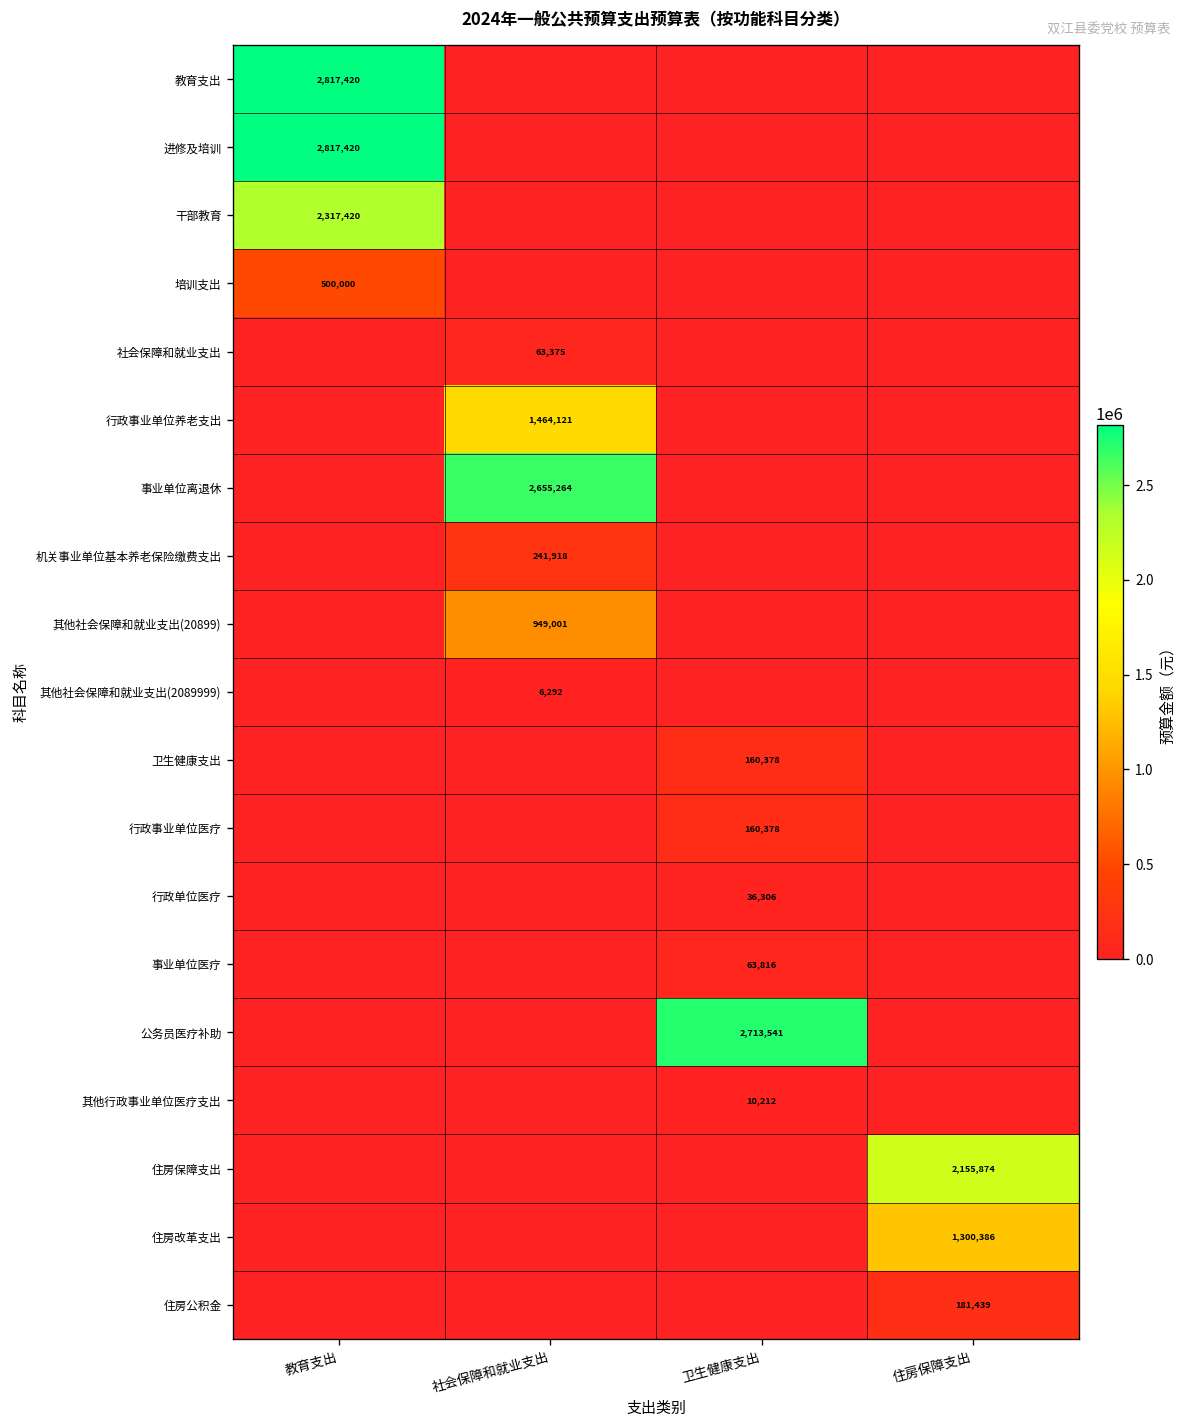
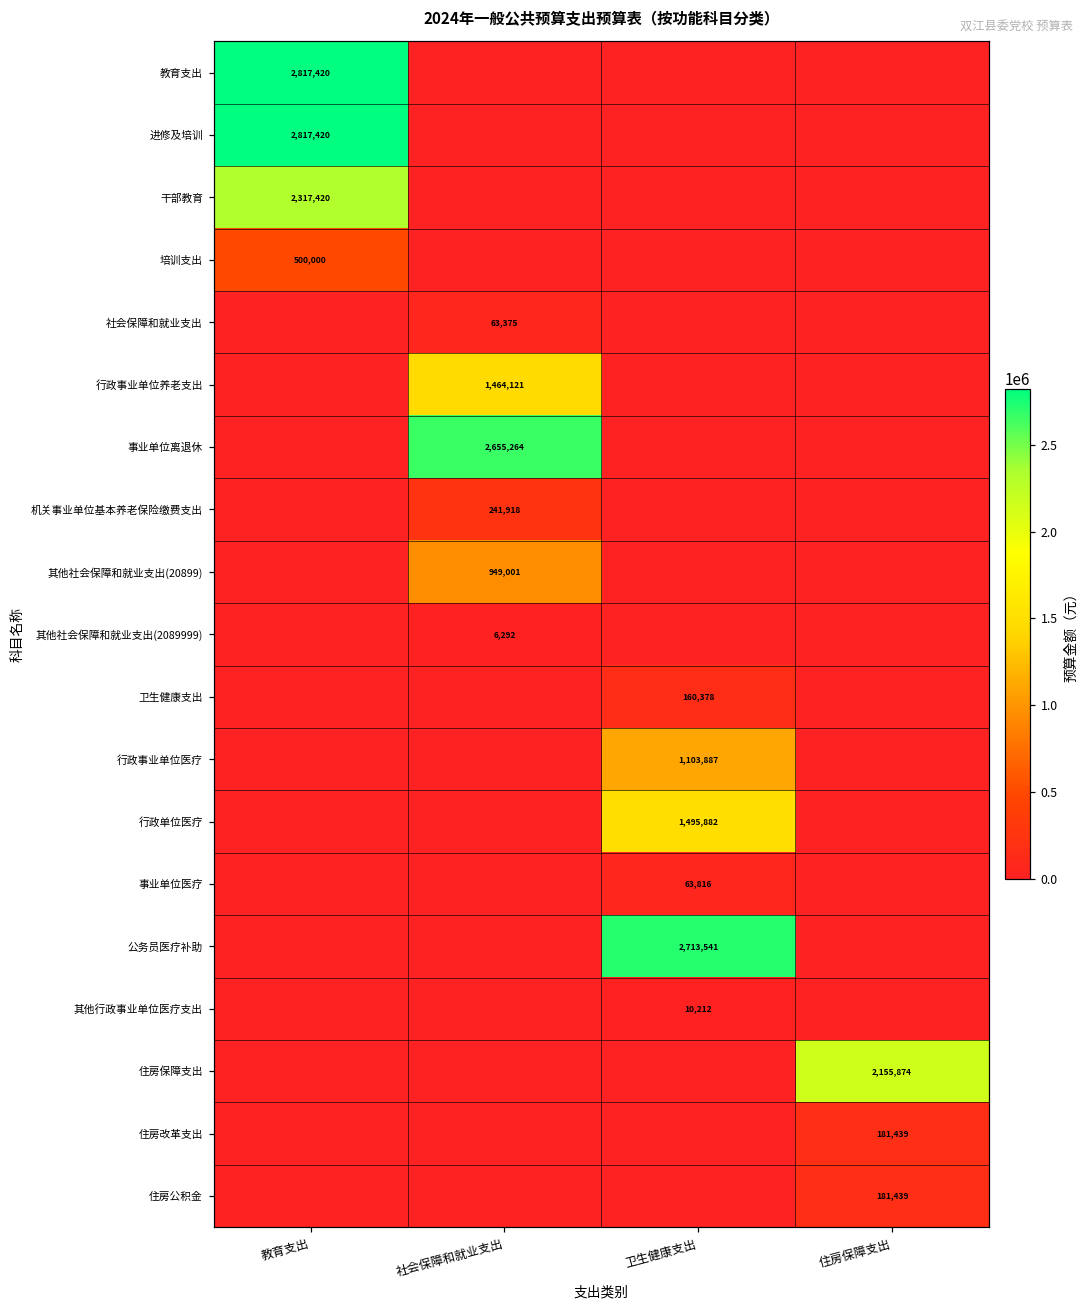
行政事业单位医疗, 卫生健康支出: 160,378 -> 1,103,887
行政单位医疗, 卫生健康支出: 36,306 -> 1,495,882
住房改革支出, 住房保障支出: 1,300,386 -> 181,439
